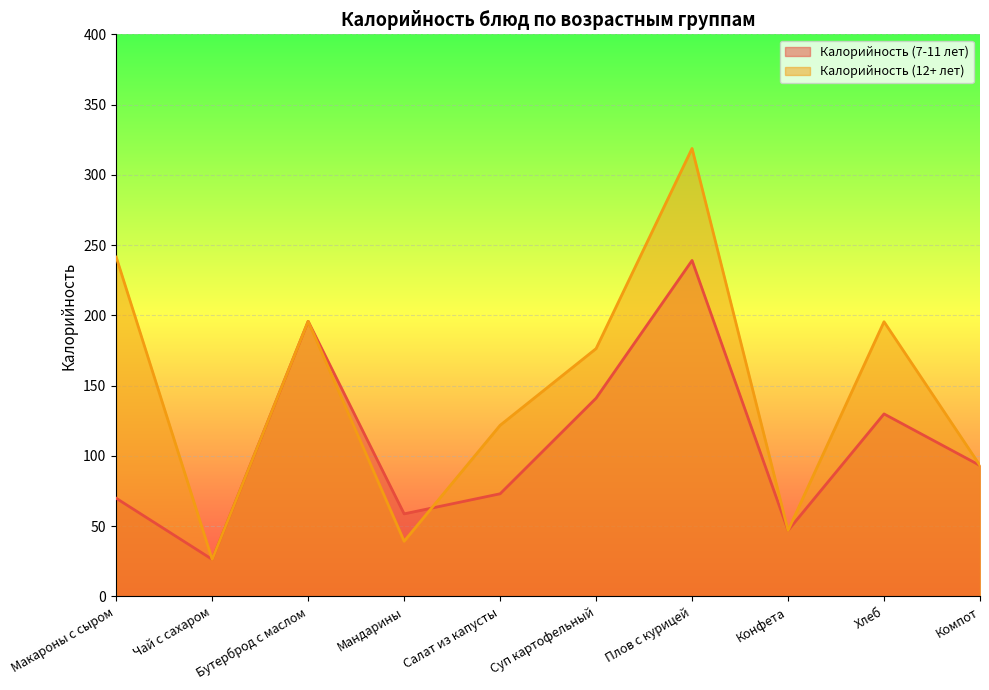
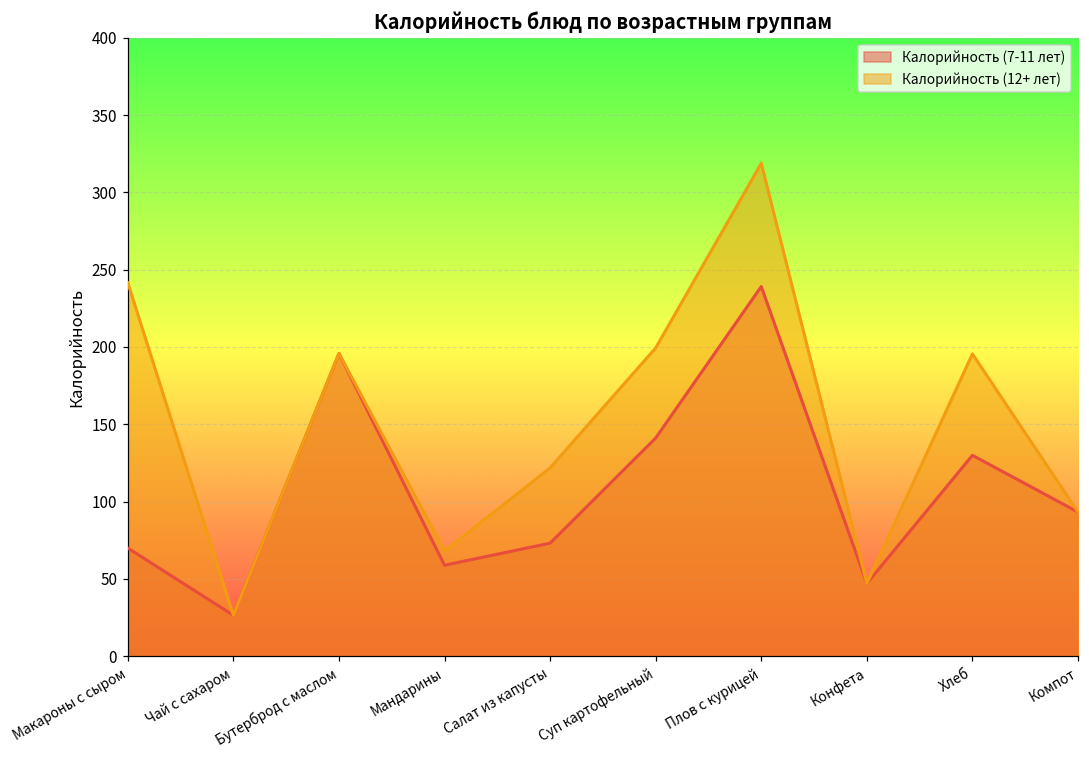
Калорийность (12+ лет), Мандарины: 39 -> 68
Калорийность (12+ лет), Суп картофельный: 176 -> 199
